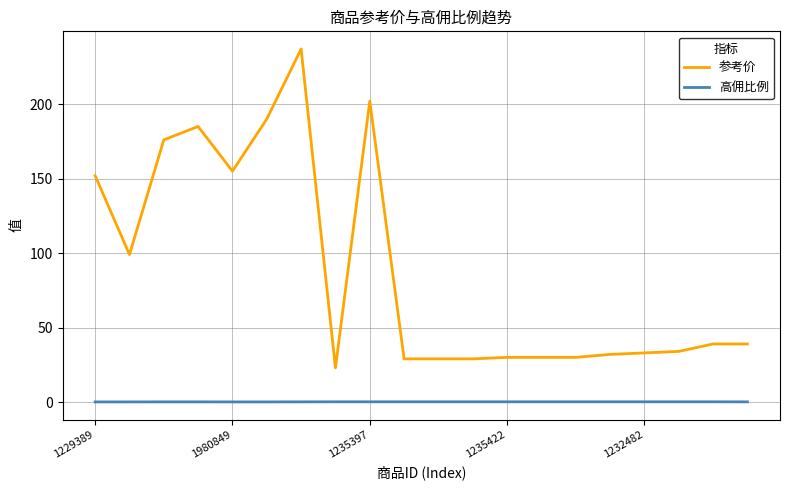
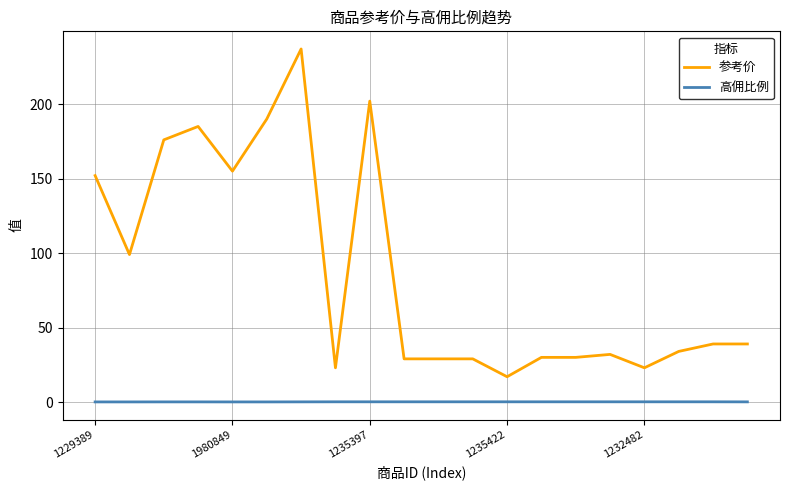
参考价, 1235422: 30 -> 17
参考价, 1232482: 33 -> 23
